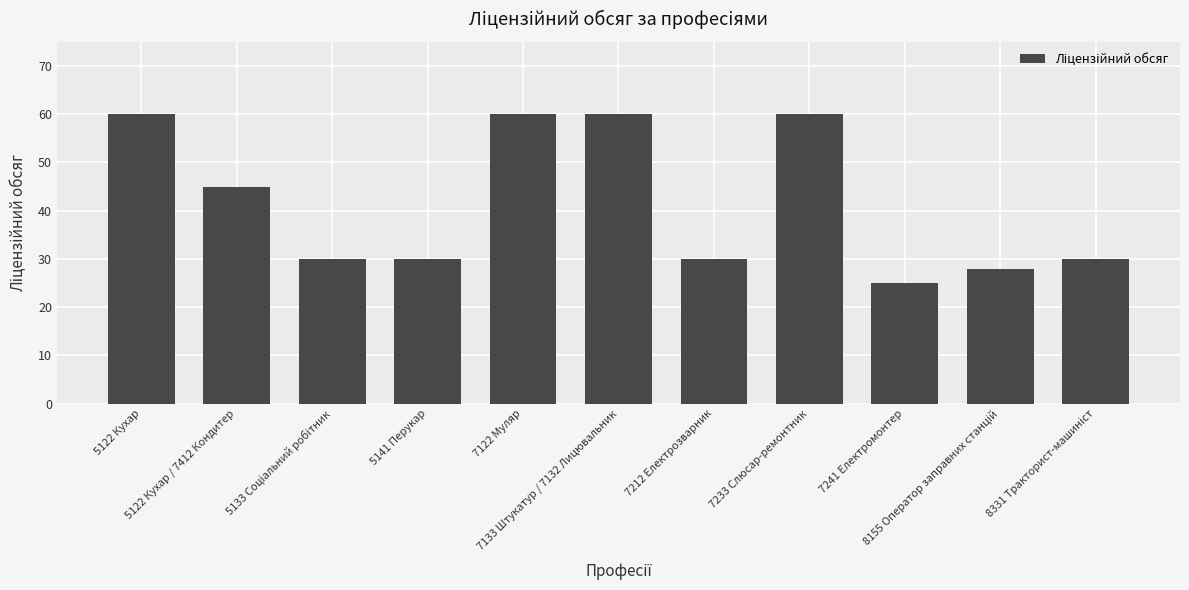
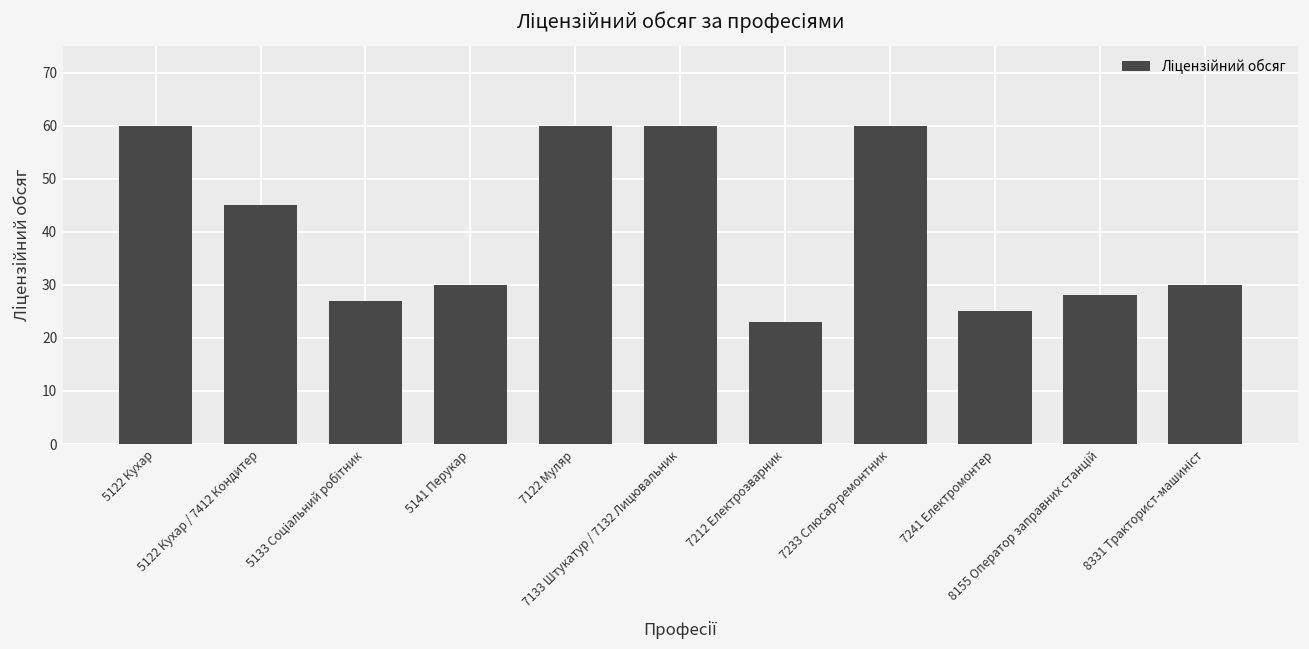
5133 Соціальний робітник: 30 -> 27
7212 Електрозварник: 30 -> 23
